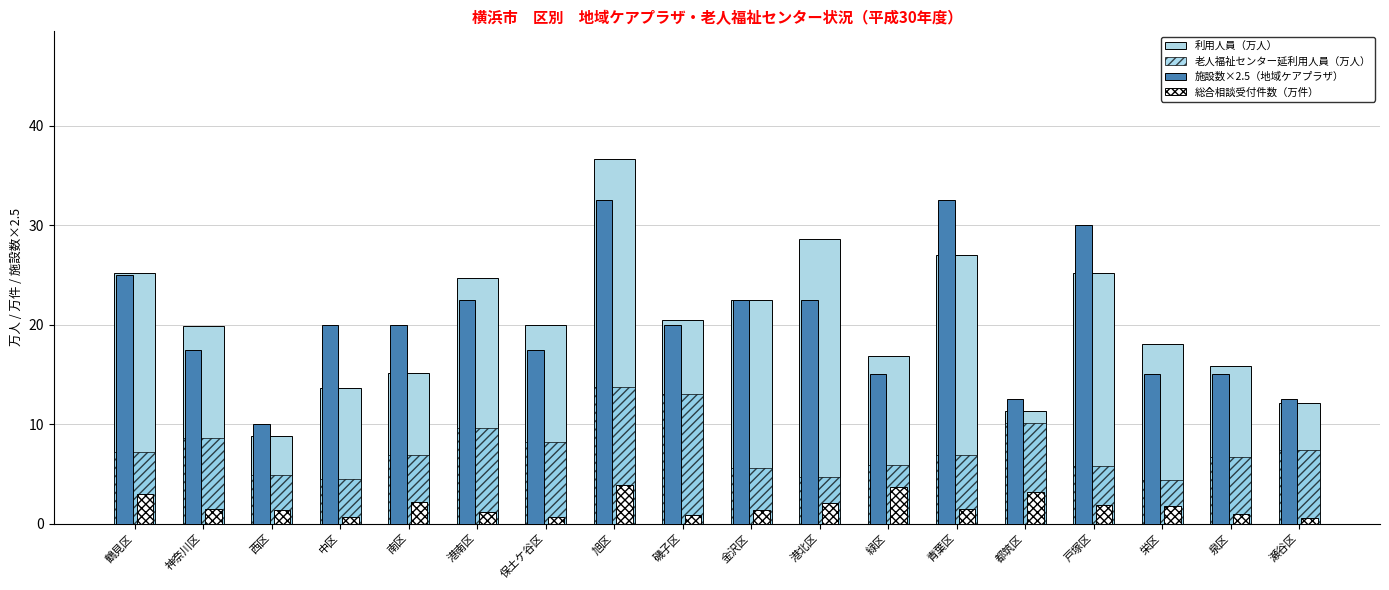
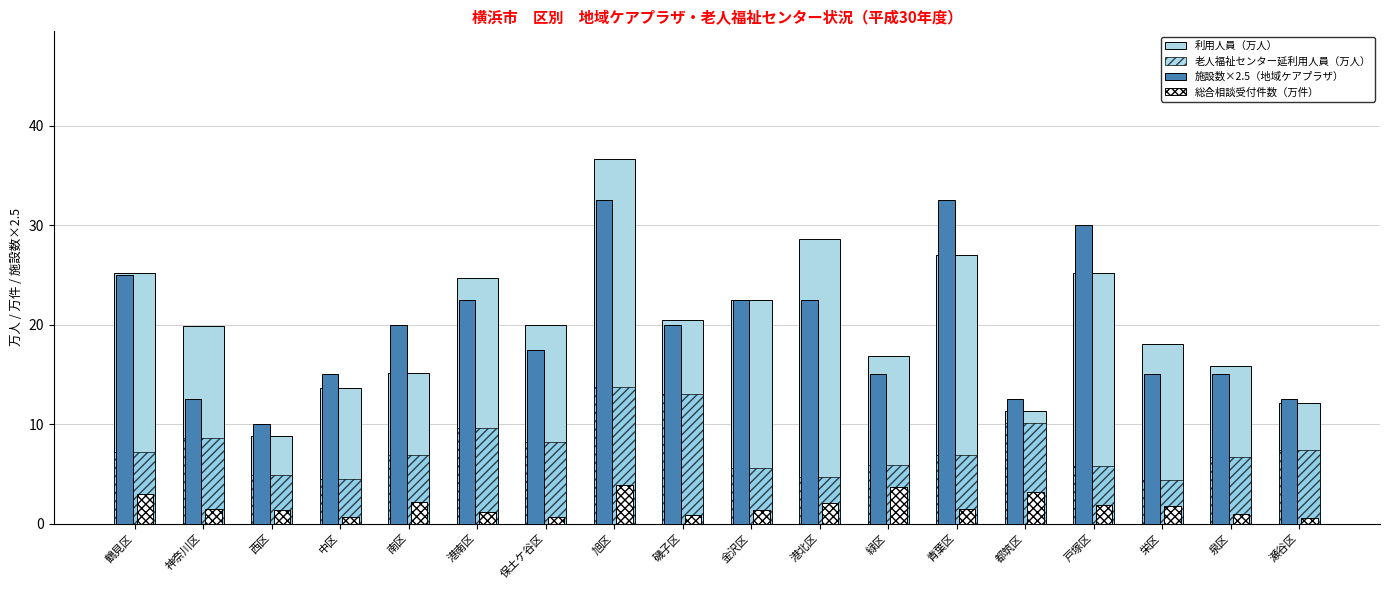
施設数×2.5（地域ケアプラザ）, 神奈川区: 18 -> 13
施設数×2.5（地域ケアプラザ）, 中区: 20 -> 15
